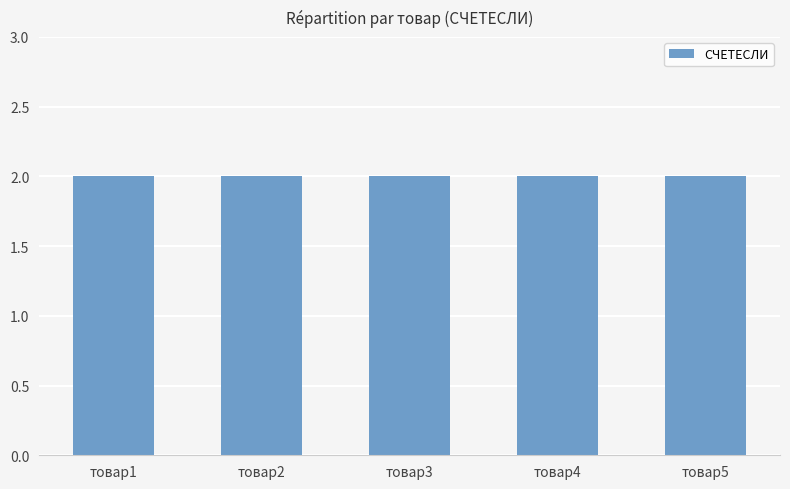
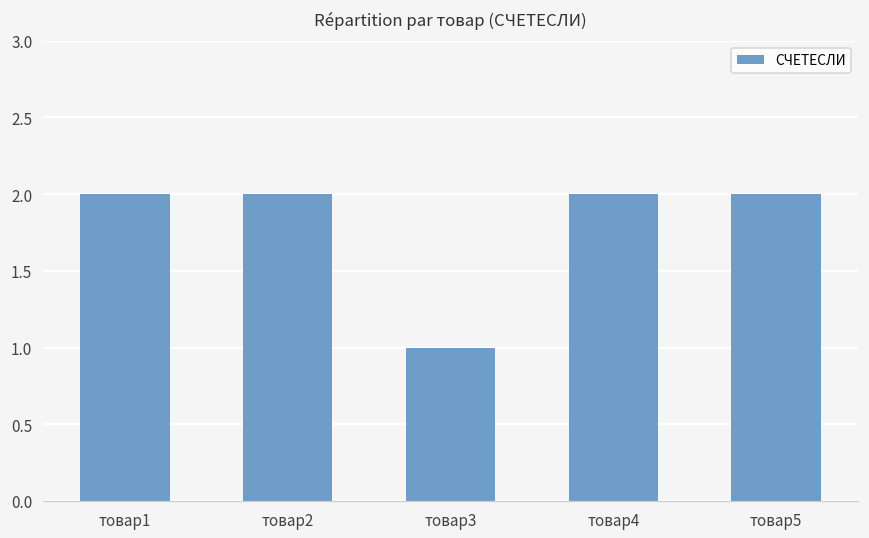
товар3: 2 -> 1
